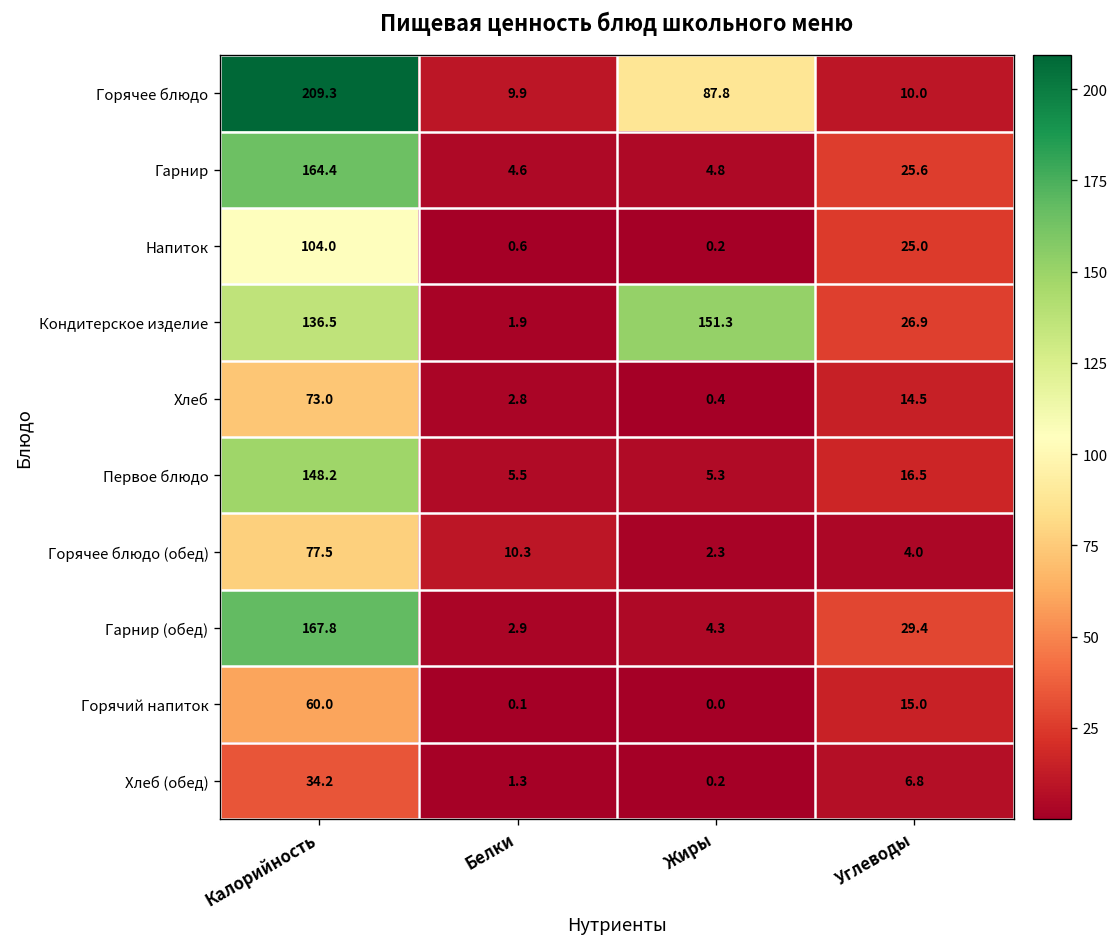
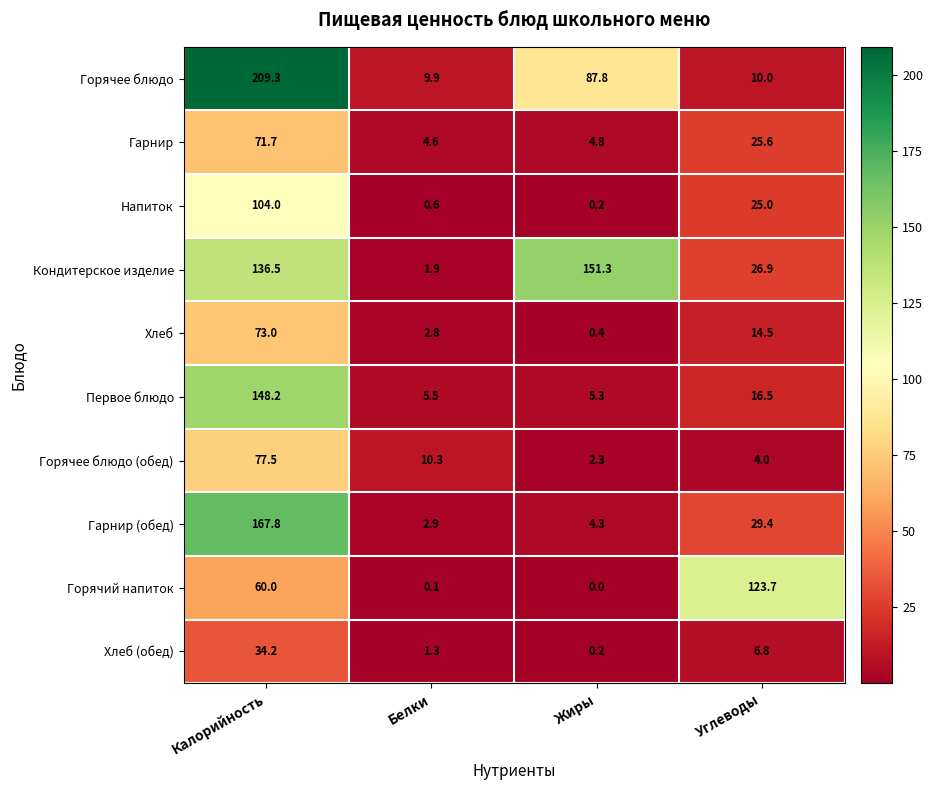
Гарнир, Калорийность: 164.4 -> 71.7
Горячий напиток, Углеводы: 15.0 -> 123.7
